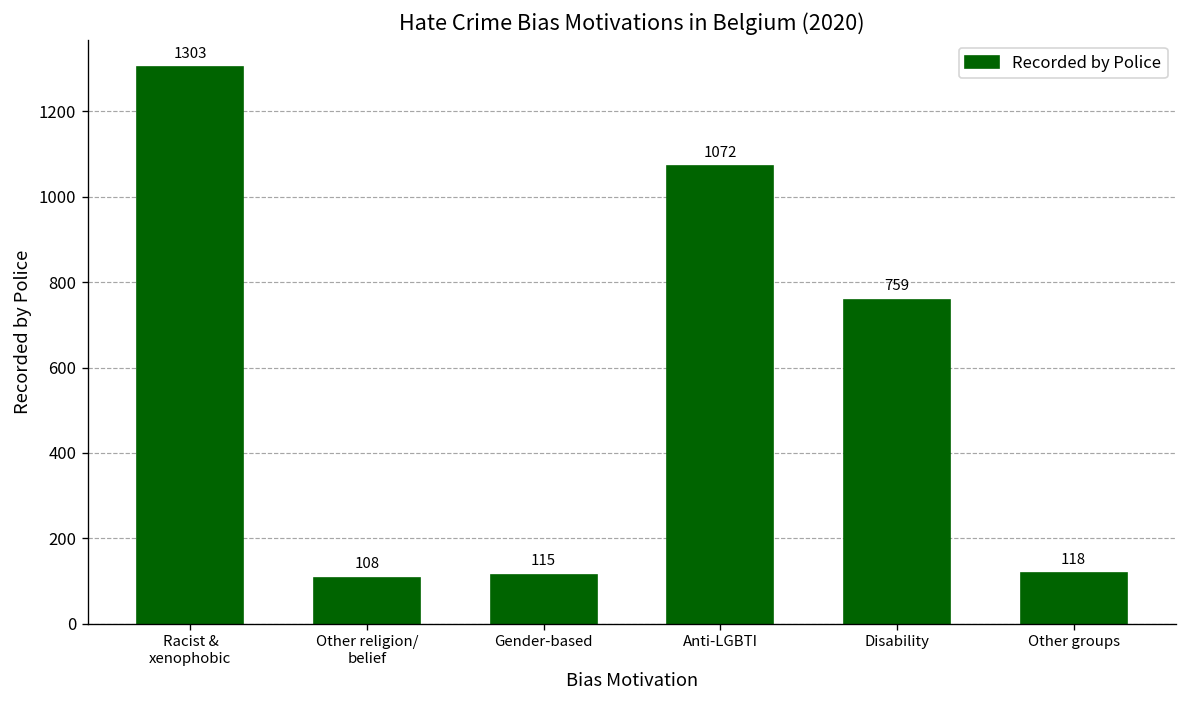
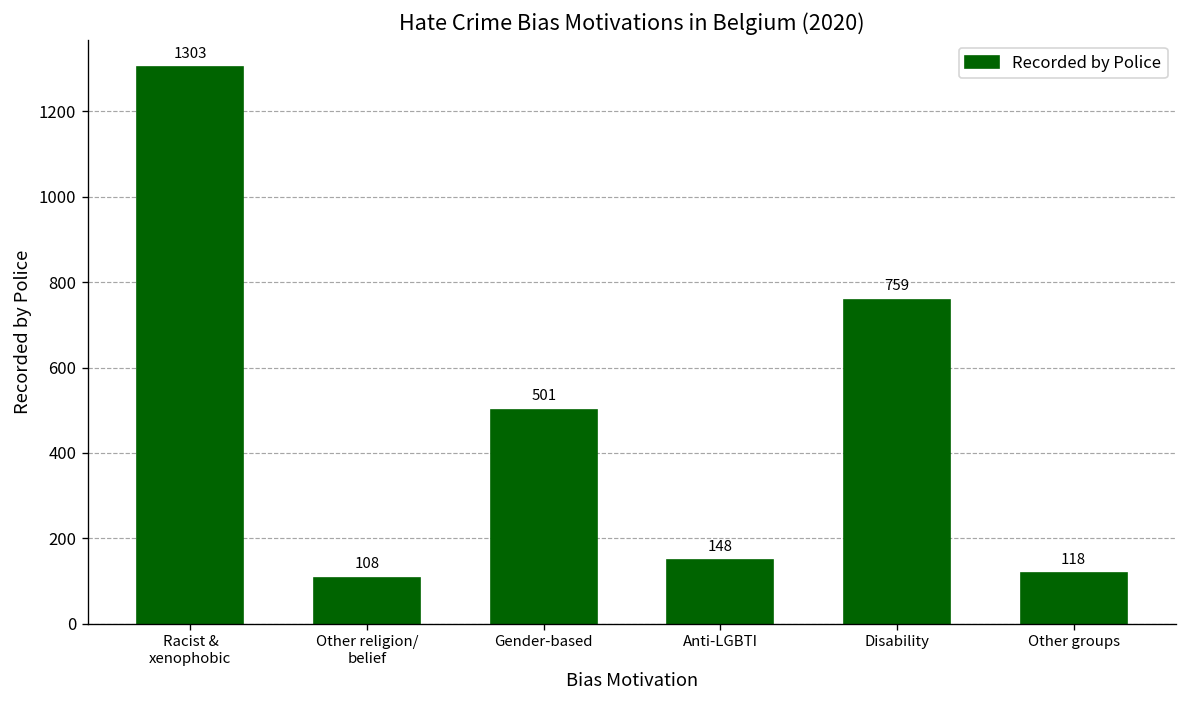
Gender-based: 115 -> 501
Anti-LGBTI: 1072 -> 148
